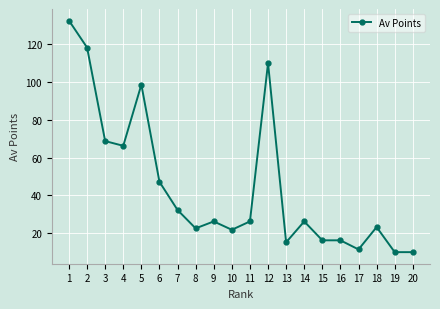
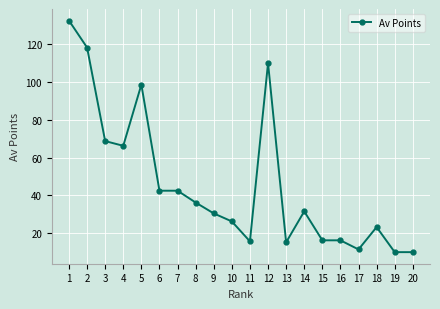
6: 47 -> 43
7: 32 -> 43
8: 23 -> 36
9: 26 -> 31
10: 22 -> 26
11: 26 -> 16
14: 26 -> 32
